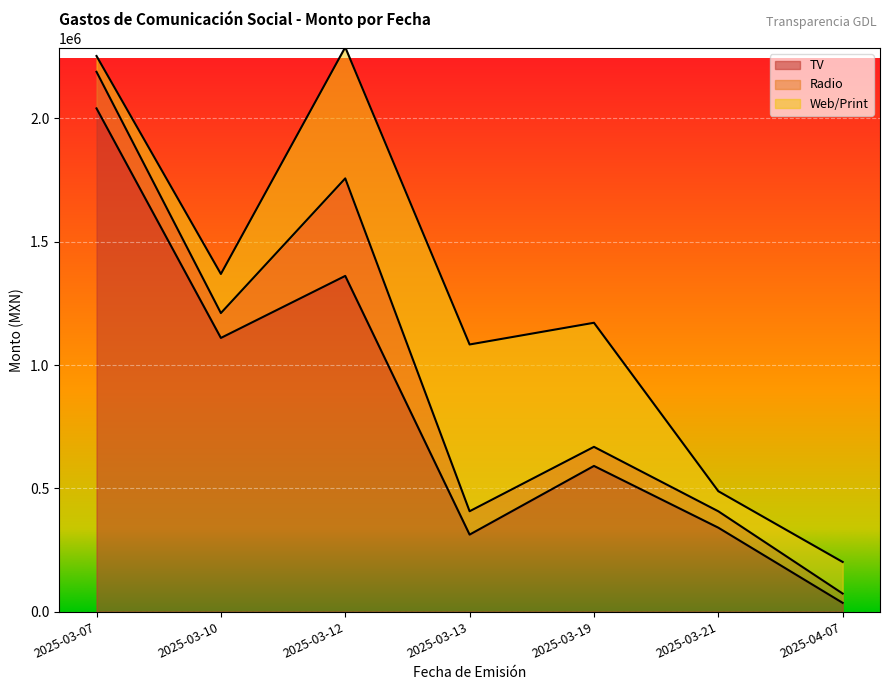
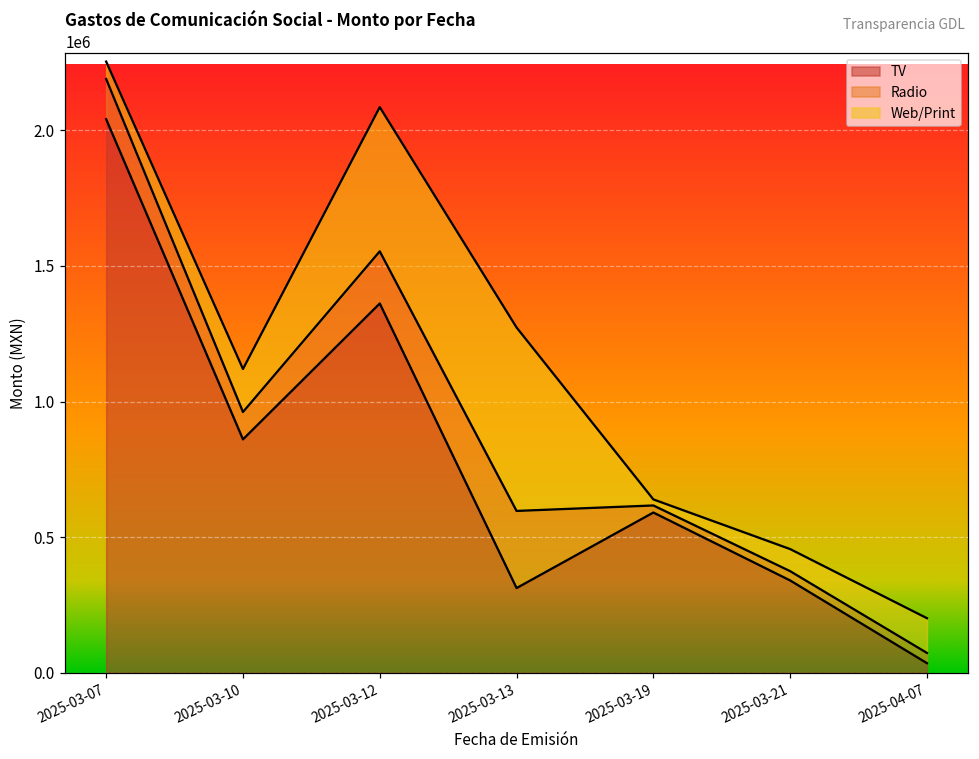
TV, 2025-03-10: 1110000 -> 860000
Radio, 2025-03-12: 400000 -> 190000
Radio, 2025-03-13: 90000 -> 280000
Radio, 2025-03-19: 80000 -> 30000
Web/Print, 2025-03-19: 500000 -> 20000
Radio, 2025-03-21: 70000 -> 30000
